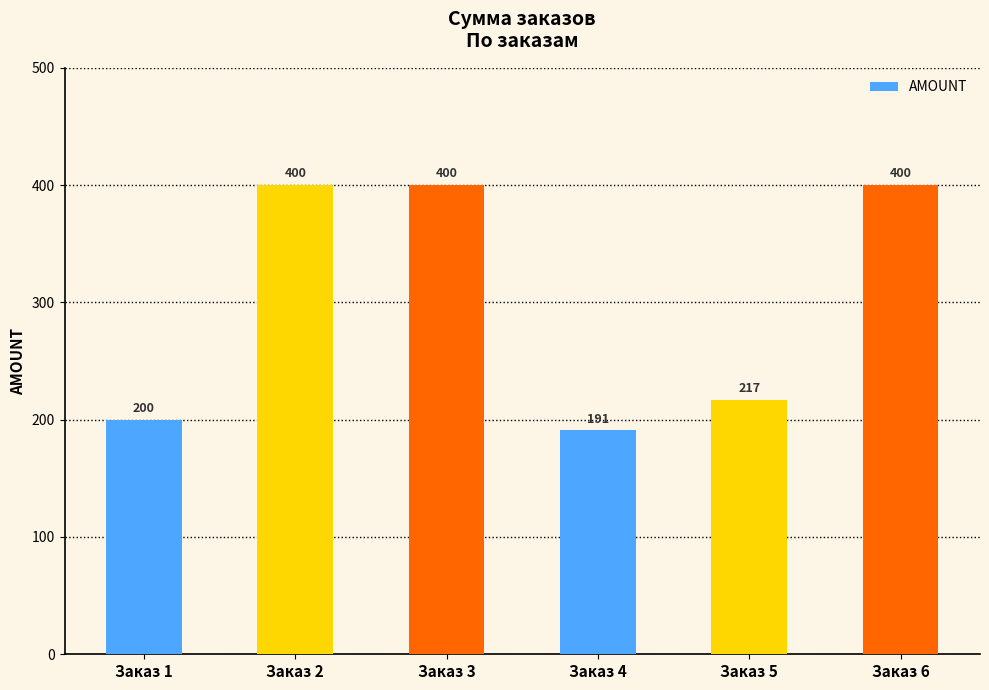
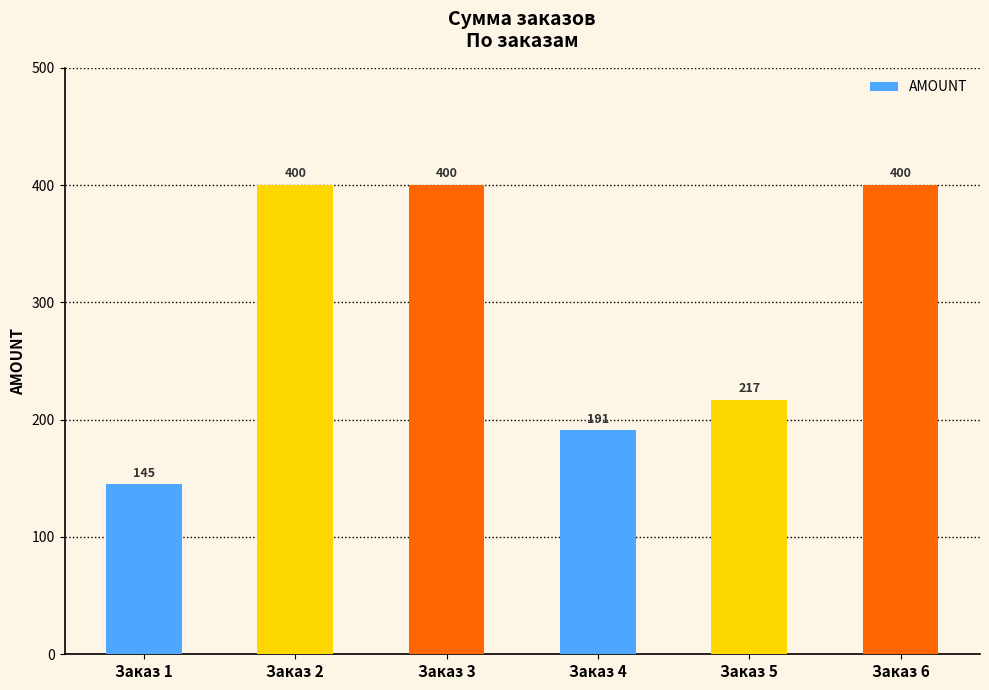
Заказ 1: 200 -> 145
